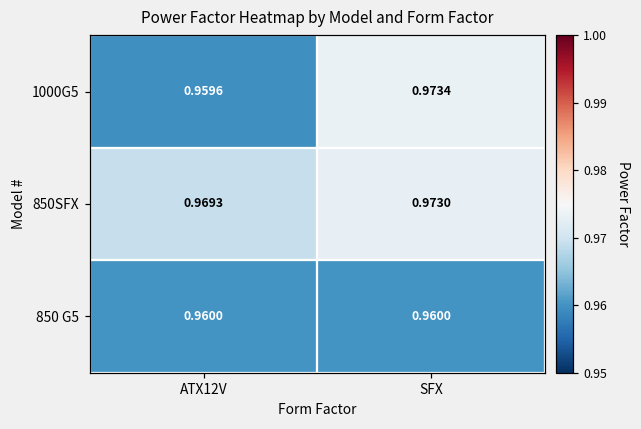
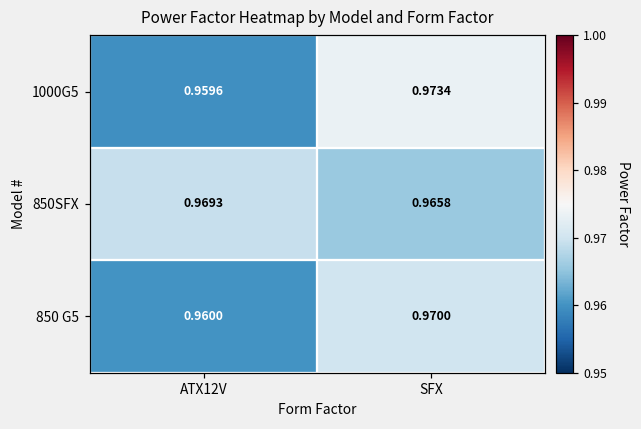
850SFX, SFX: 0.9730 -> 0.9658
850 G5, SFX: 0.9600 -> 0.9700
